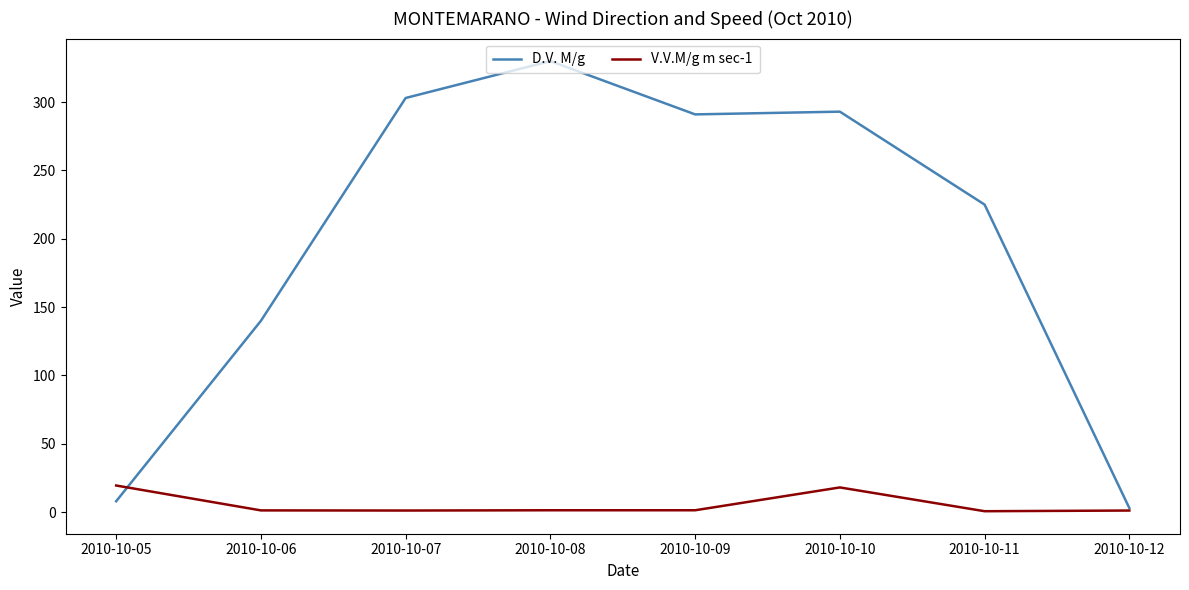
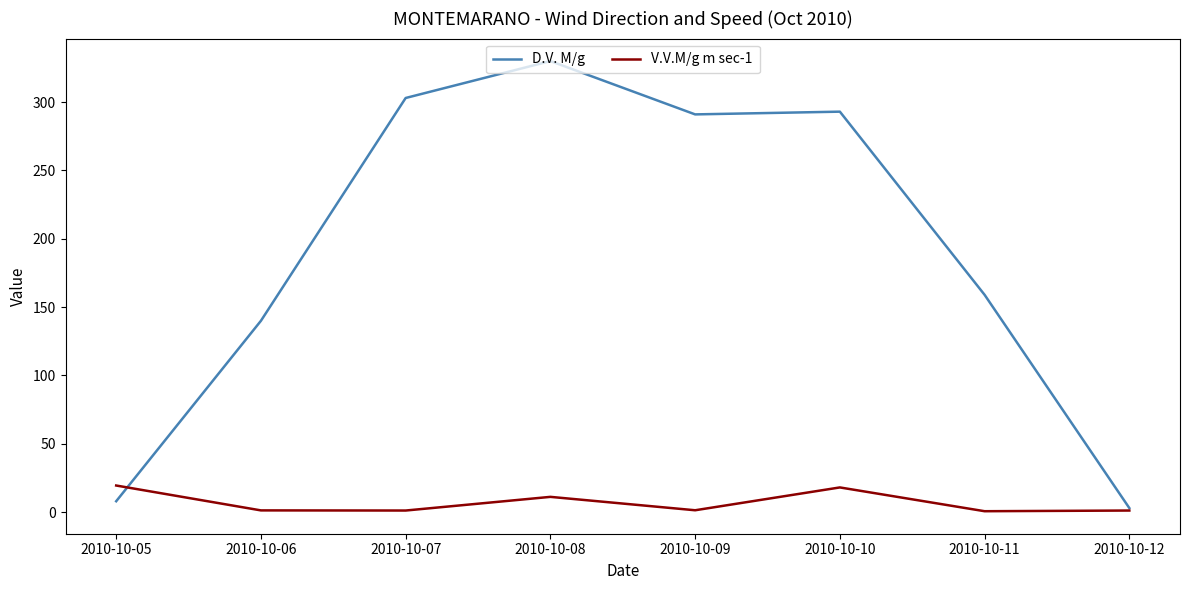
V.V.M/g m sec-1, 2010-10-08: 1 -> 11
D.V. M/g, 2010-10-11: 225 -> 159
